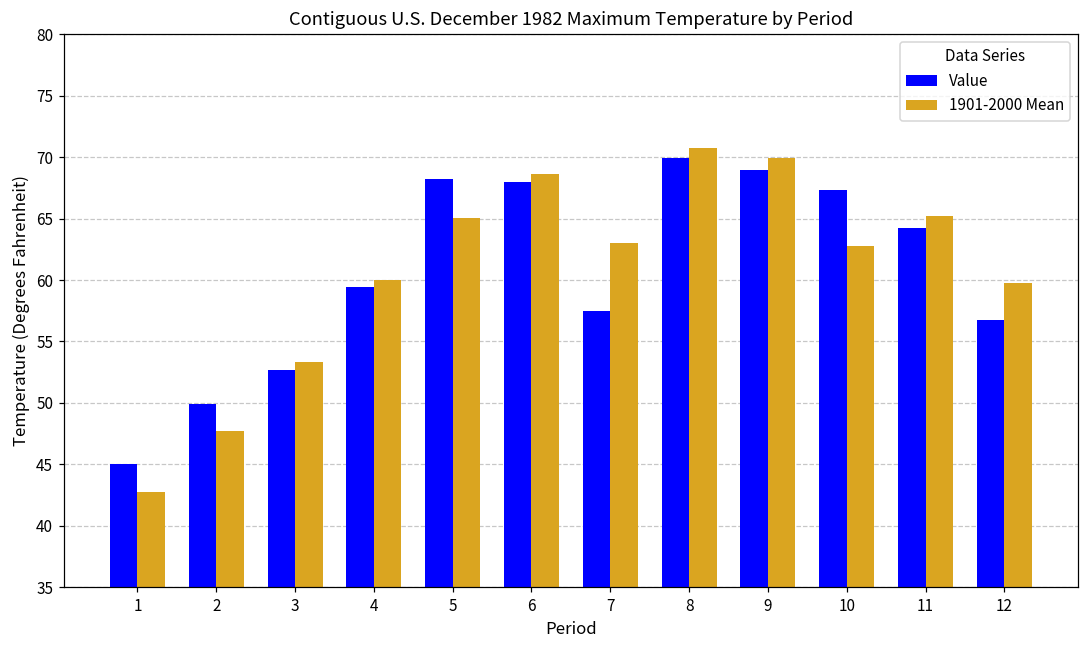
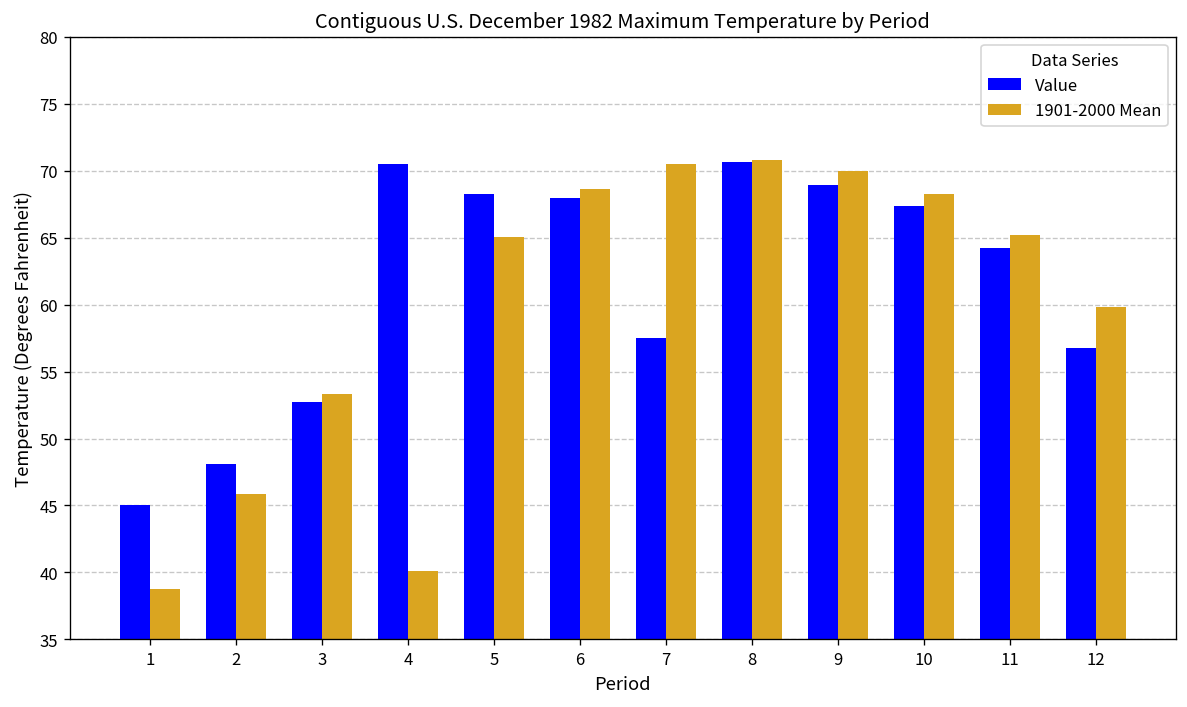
1901-2000 Mean, 1: 42.8 -> 38.8
Value, 2: 49.9 -> 48.1
1901-2000 Mean, 2: 47.7 -> 45.9
Value, 4: 59.4 -> 70.5
1901-2000 Mean, 4: 60.0 -> 40.1
1901-2000 Mean, 7: 63.0 -> 70.5
Value, 8: 69.9 -> 70.7
1901-2000 Mean, 10: 62.8 -> 68.3
